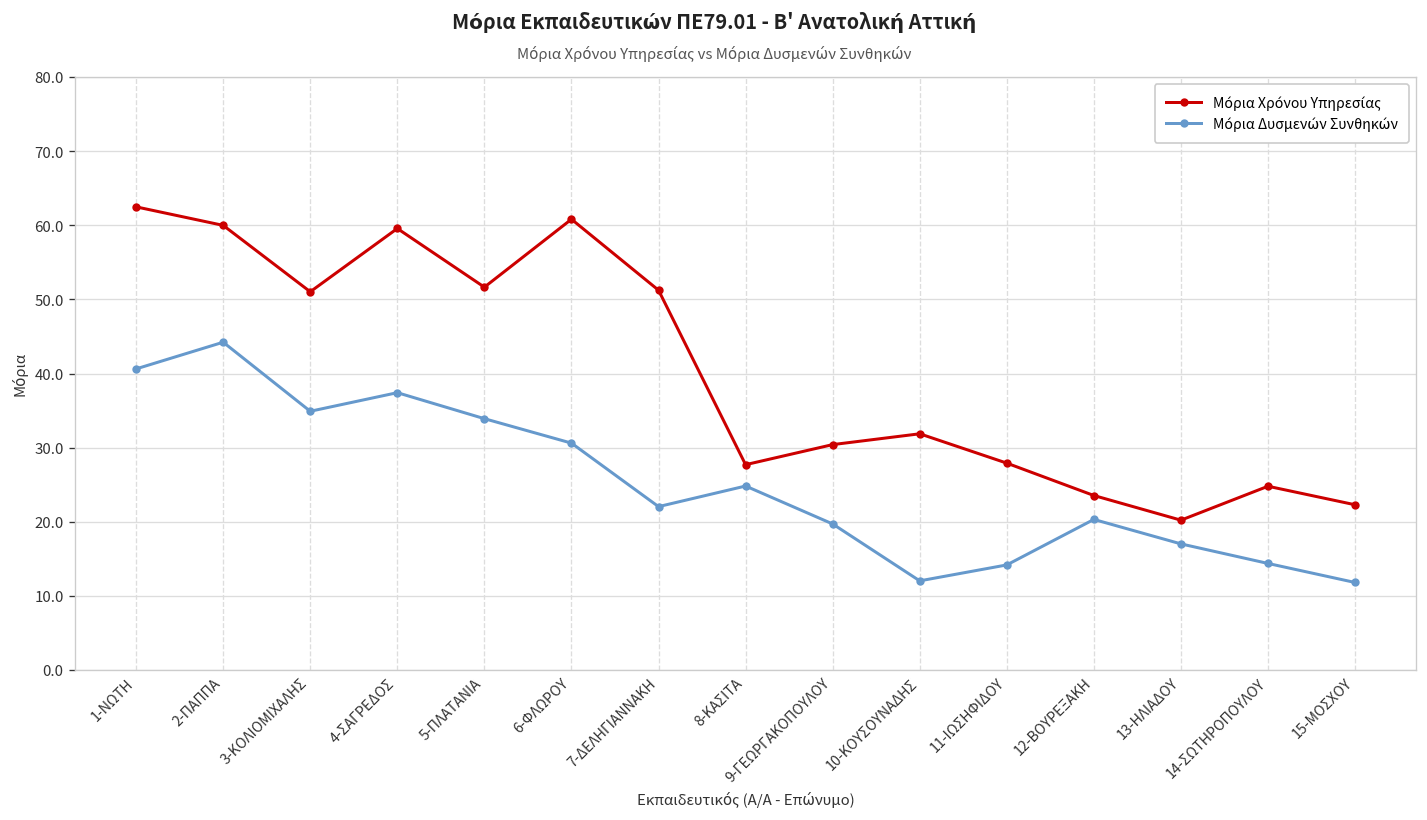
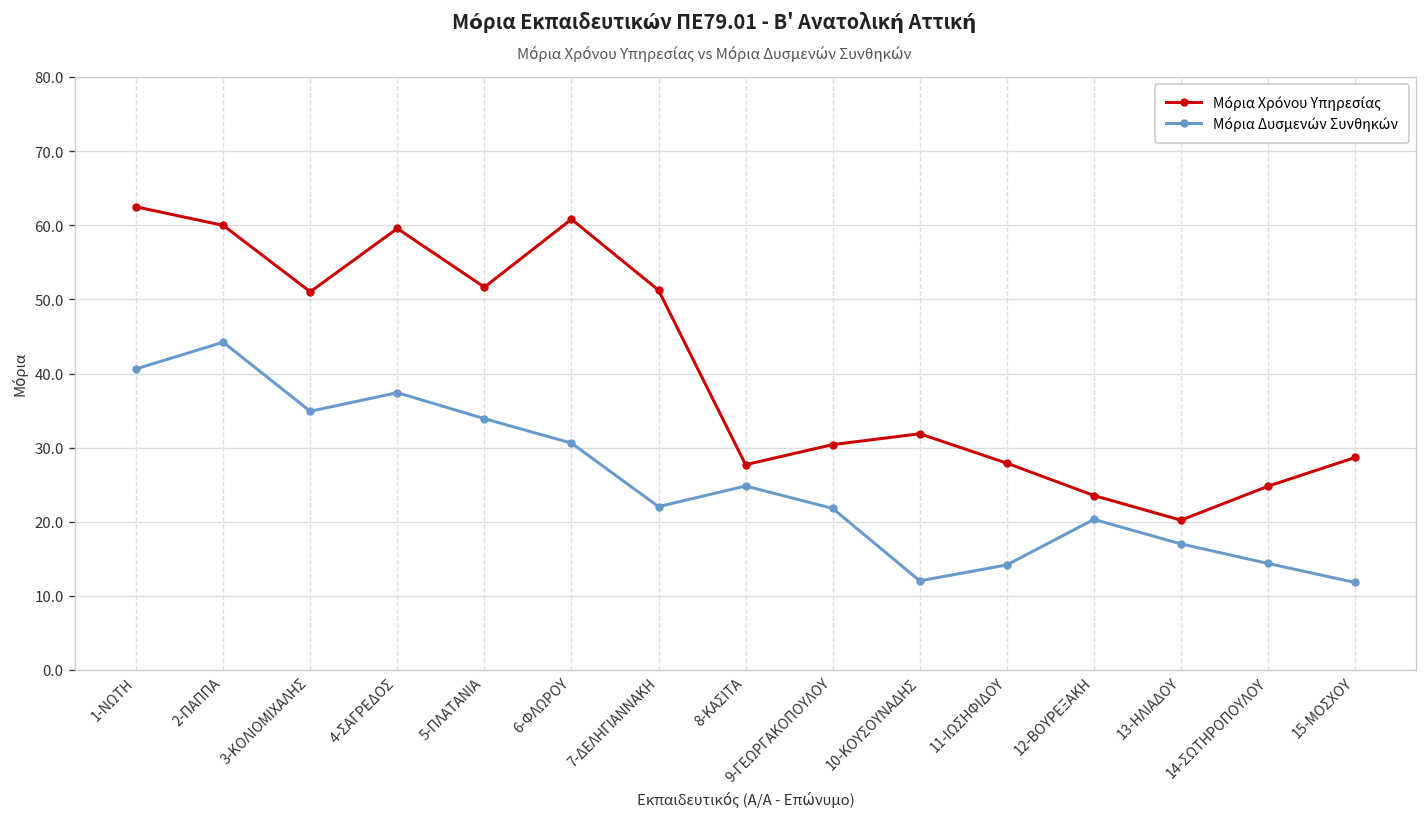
Μόρια Δυσμενών Συνθηκών, 9-ΓΕΩΡΓΑΚΟΠΟΥΛΟΥ: 20 -> 22
Μόρια Χρόνου Υπηρεσίας, 15-ΜΟΣΧΟΥ: 22 -> 29
